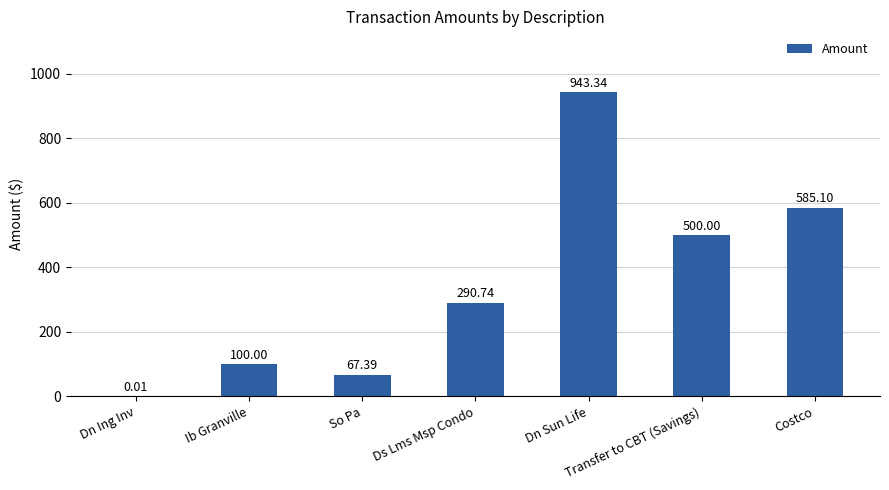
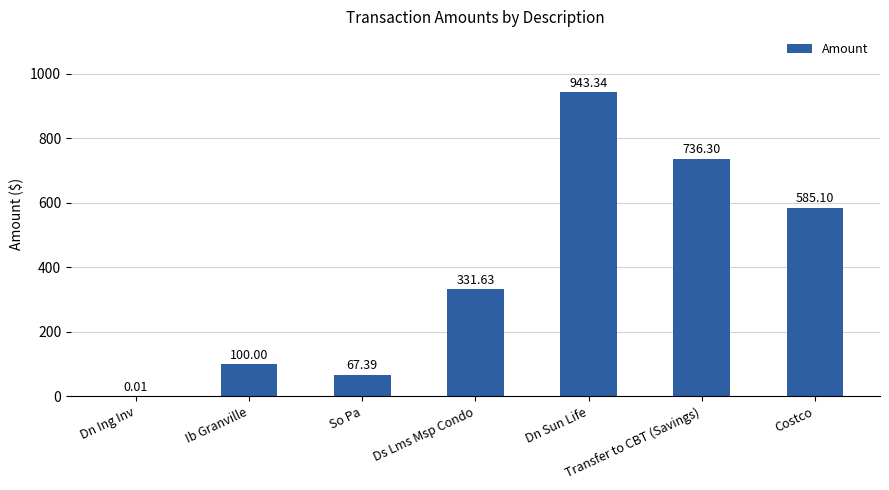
Ds Lms Msp Condo: 290.74 -> 331.63
Transfer to CBT (Savings): 500.00 -> 736.30
